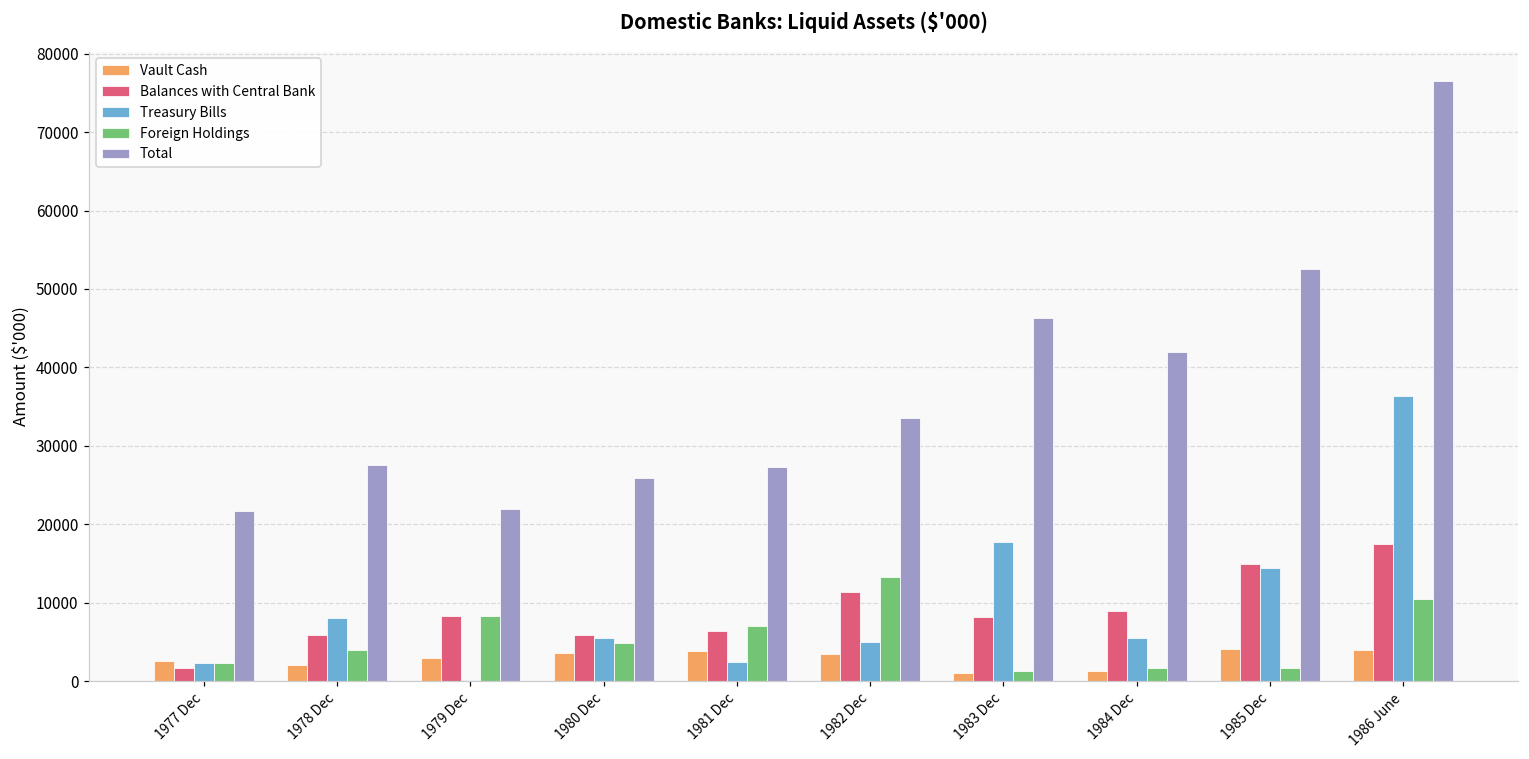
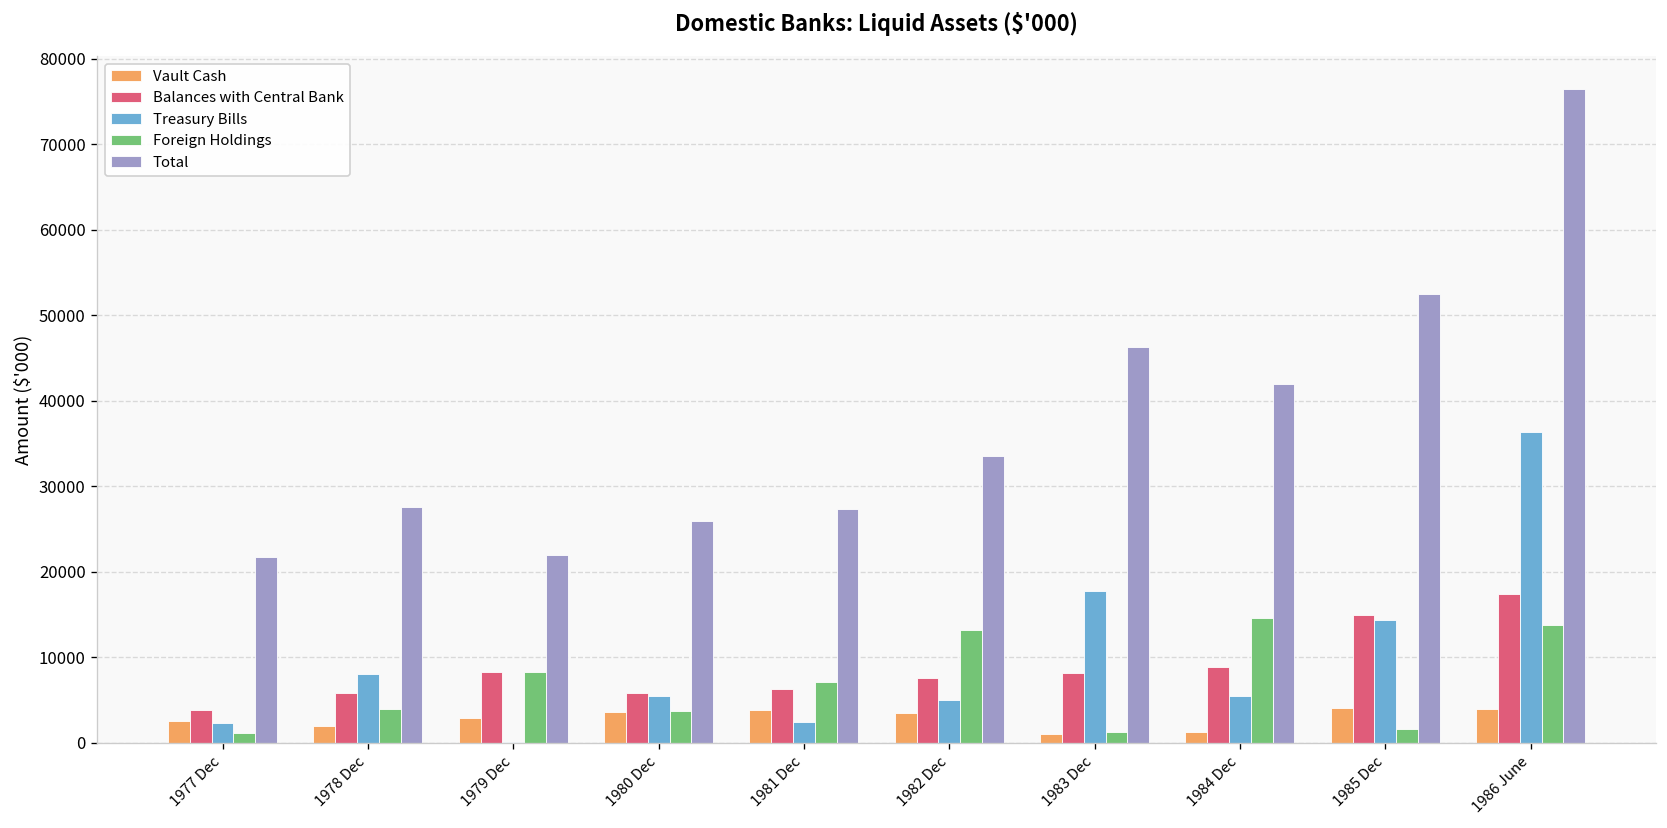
Balances with Central Bank, 1977 Dec: 2000 -> 4000
Foreign Holdings, 1977 Dec: 2000 -> 1000
Foreign Holdings, 1980 Dec: 5000 -> 4000
Balances with Central Bank, 1982 Dec: 11000 -> 8000
Foreign Holdings, 1984 Dec: 2000 -> 15000
Foreign Holdings, 1986 June: 10000 -> 14000
